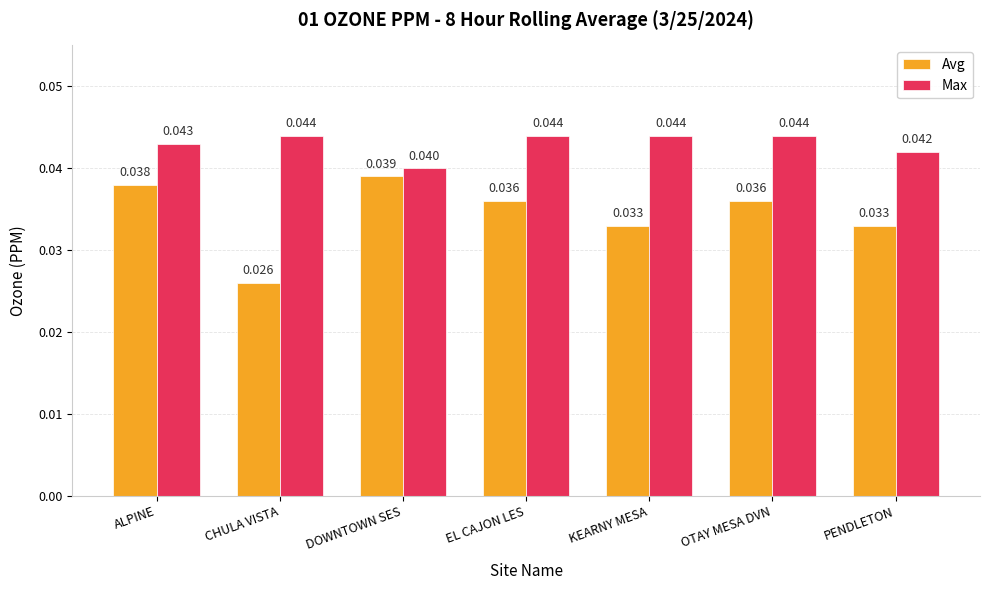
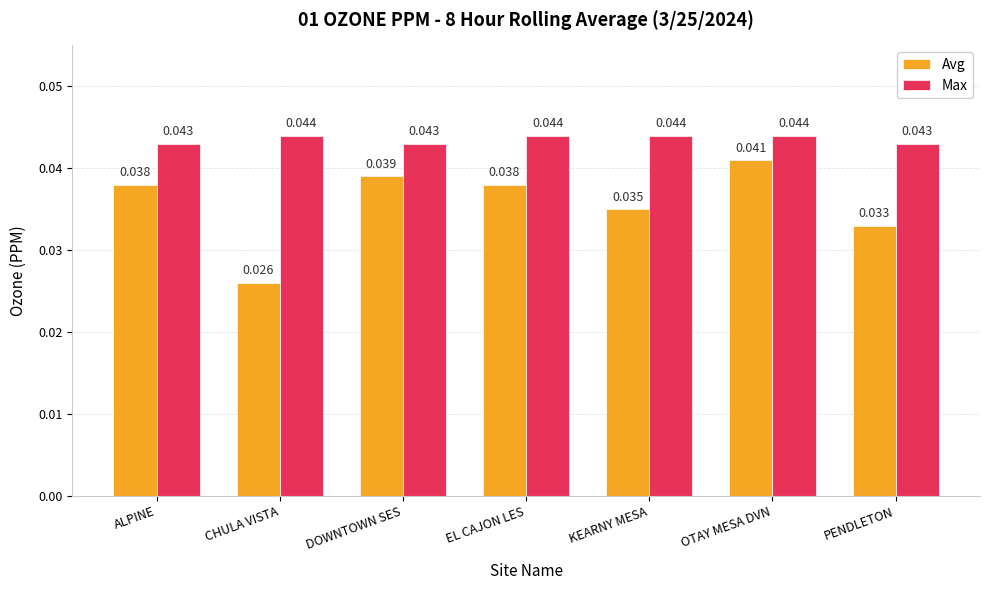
Max, DOWNTOWN SES: 0.040 -> 0.043
Avg, EL CAJON LES: 0.036 -> 0.038
Avg, KEARNY MESA: 0.033 -> 0.035
Avg, OTAY MESA DVN: 0.036 -> 0.041
Max, PENDLETON: 0.042 -> 0.043
